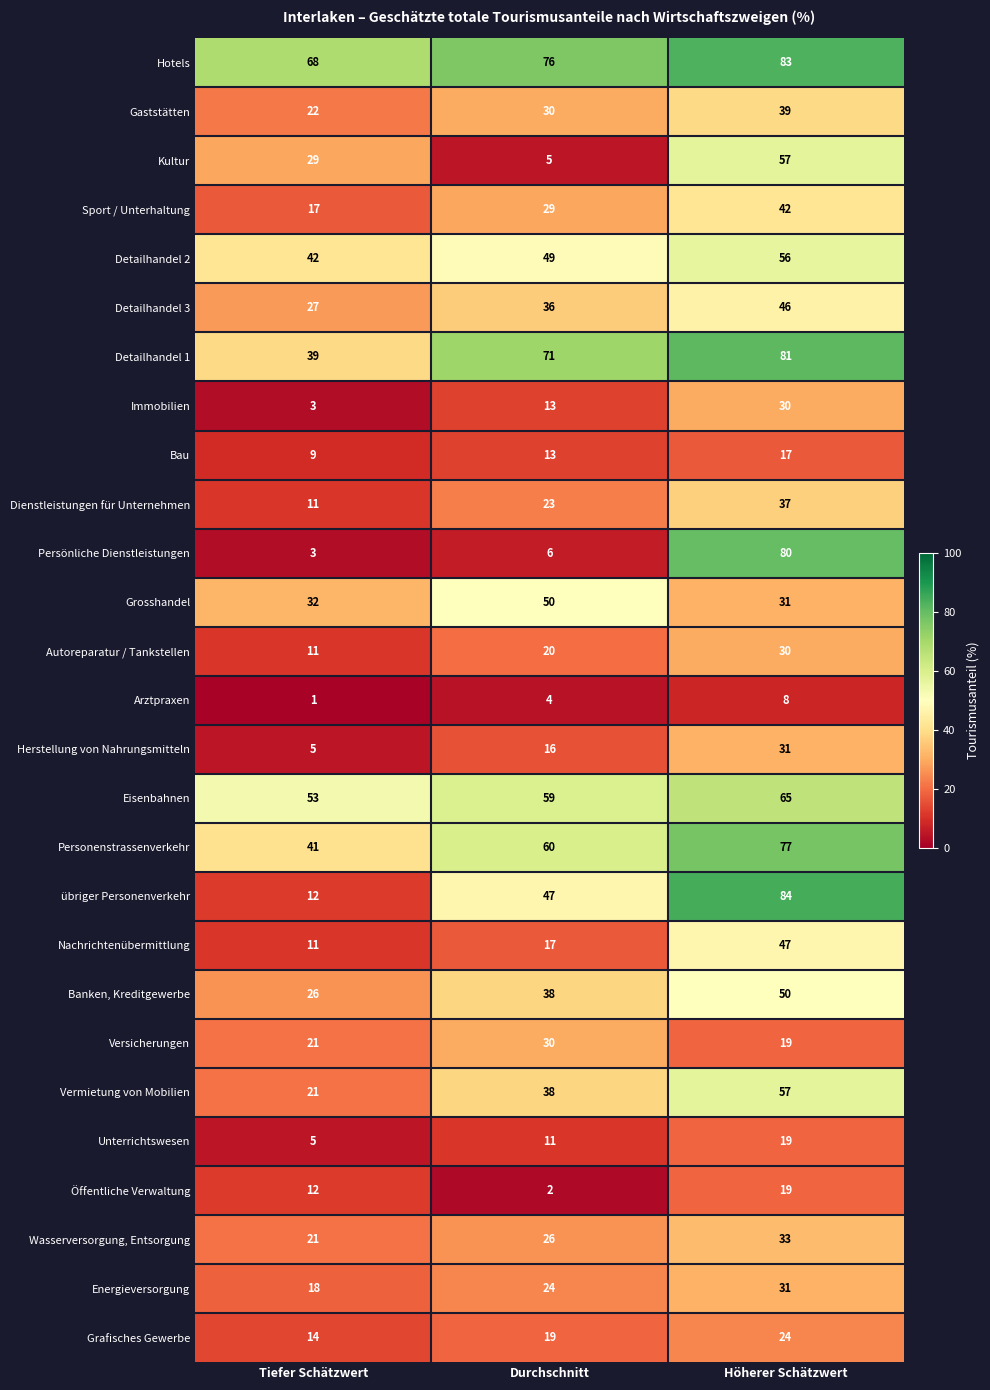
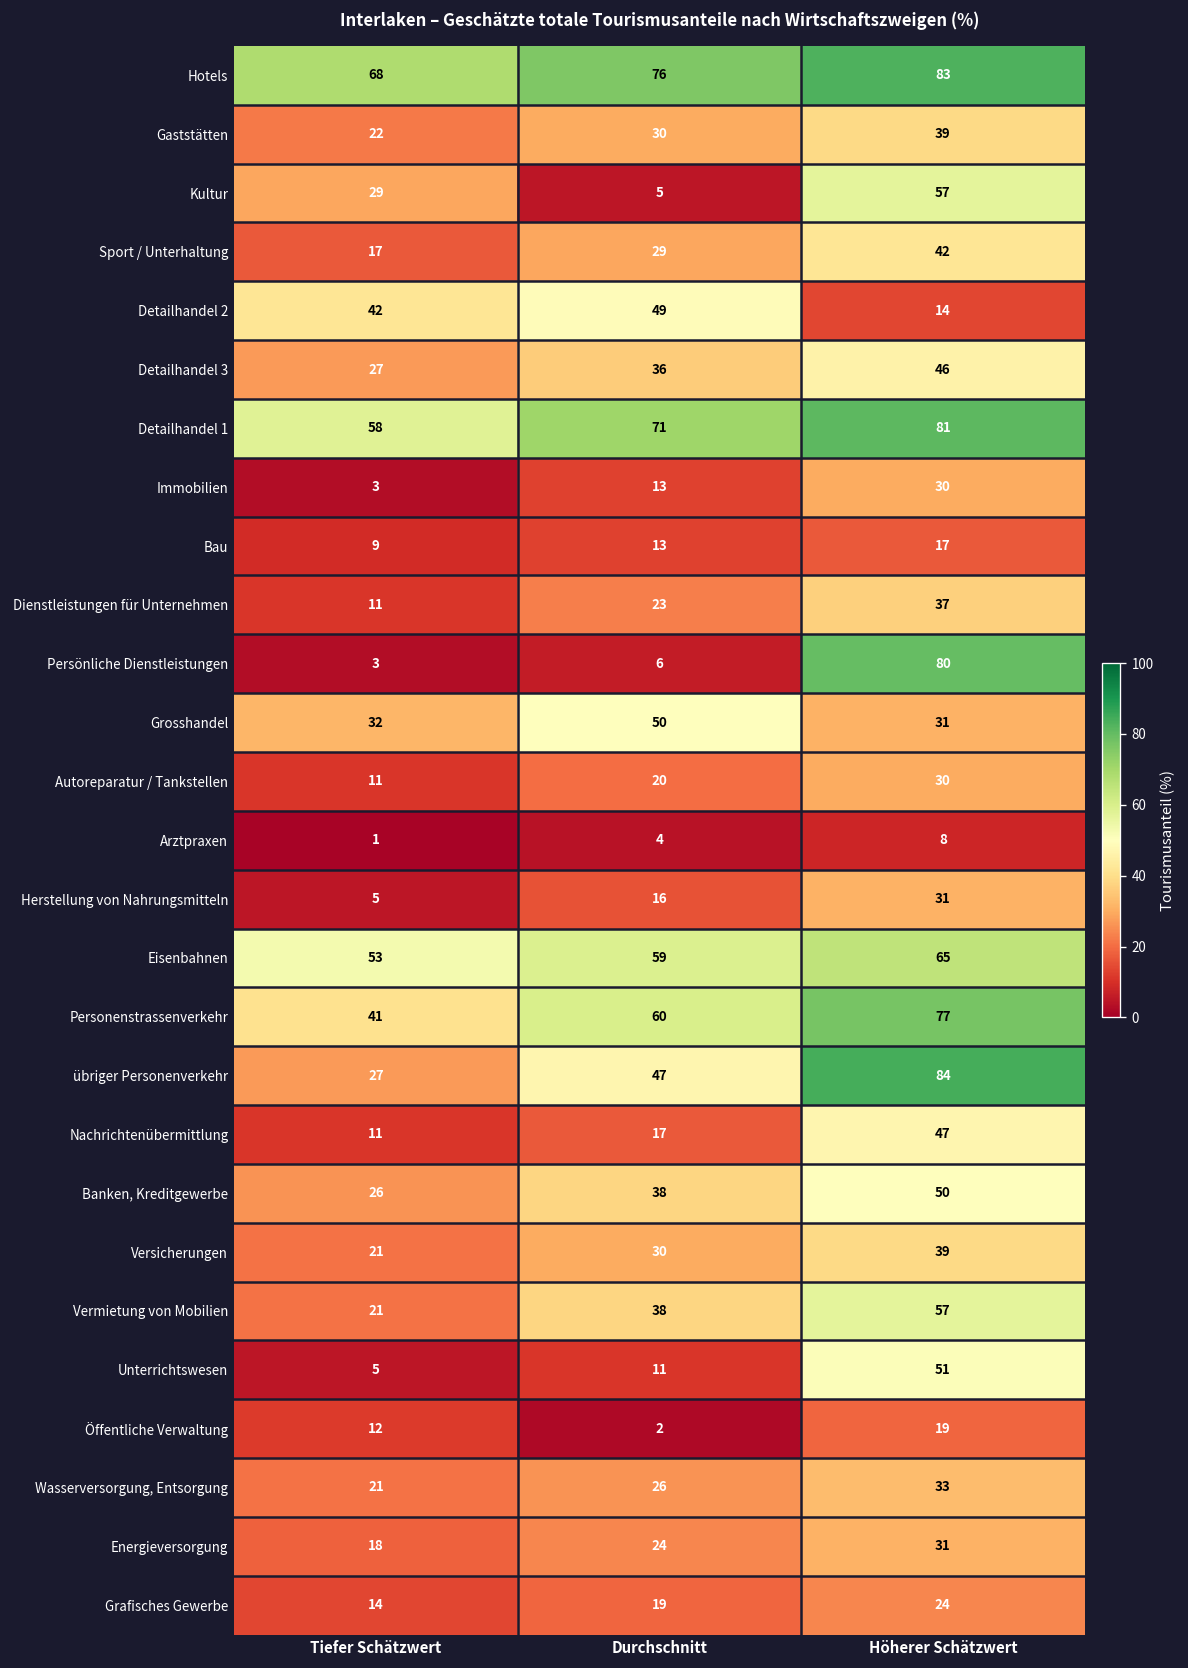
Detailhandel 2, Höherer Schätzwert: 56 -> 14
Detailhandel 1, Tiefer Schätzwert: 39 -> 58
übriger Personenverkehr, Tiefer Schätzwert: 12 -> 27
Versicherungen, Höherer Schätzwert: 19 -> 39
Unterrichtswesen, Höherer Schätzwert: 19 -> 51
